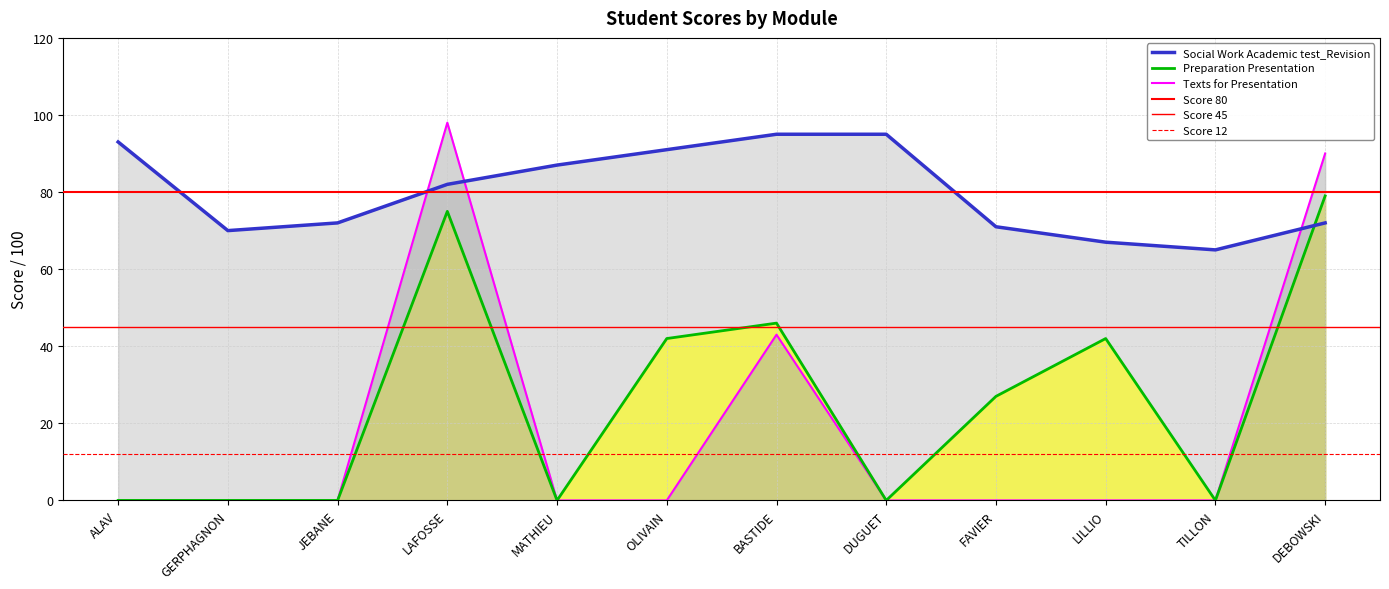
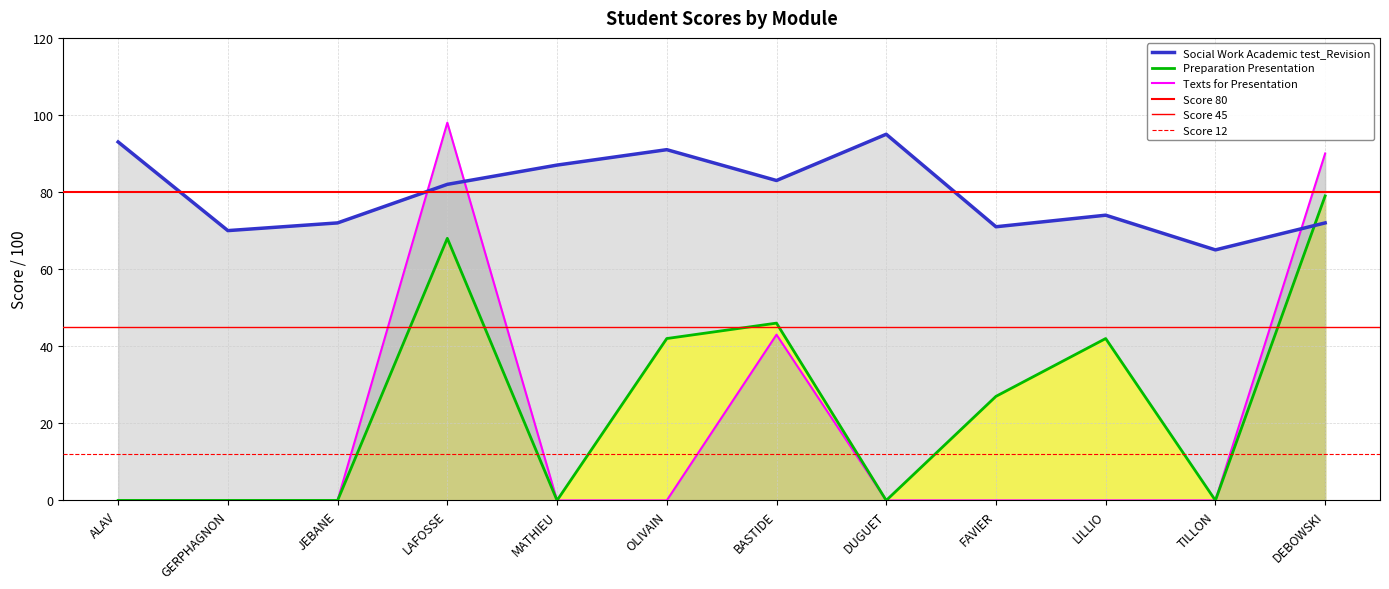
Preparation Presentation, LAFOSSE: 75 -> 68
Social Work Academic test_Revision, BASTIDE: 95 -> 83
Social Work Academic test_Revision, LILLIO: 67 -> 74
